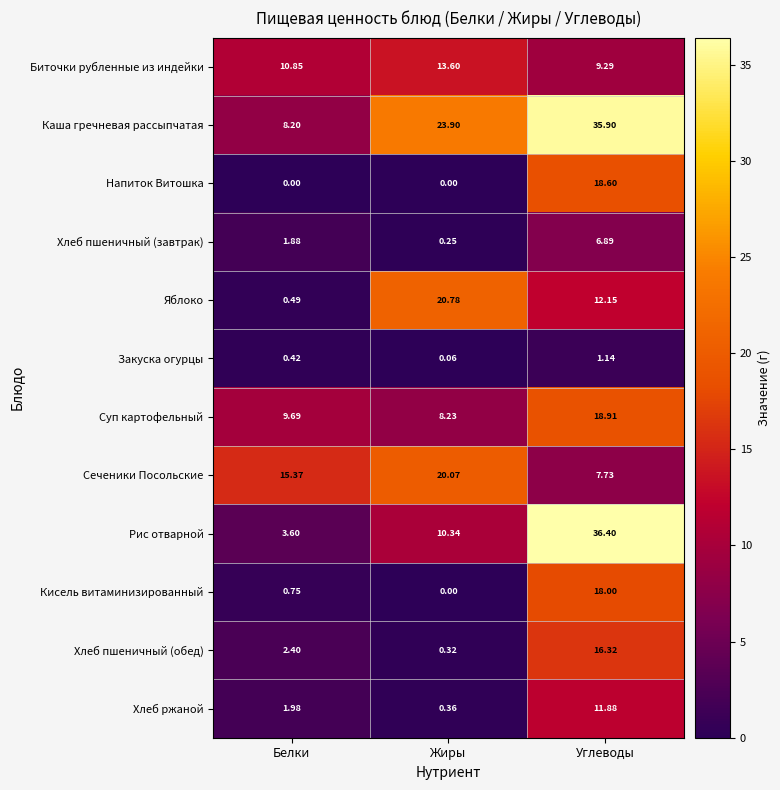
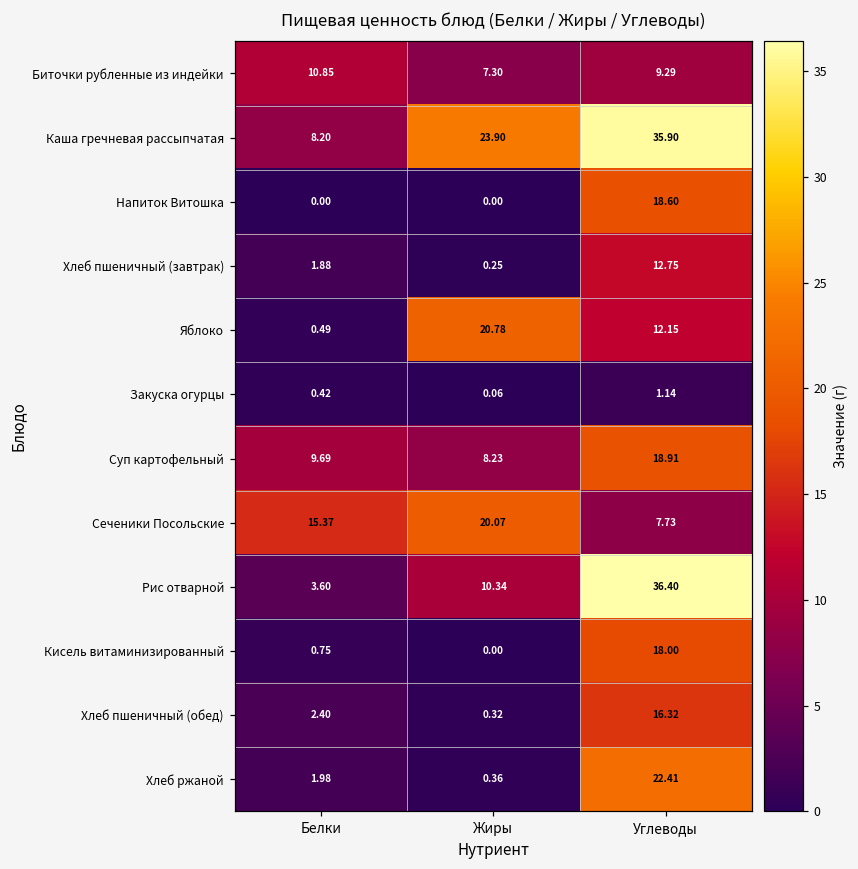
Биточки рубленные из индейки, Жиры: 13.60 -> 7.30
Хлеб пшеничный (завтрак), Углеводы: 6.89 -> 12.75
Хлеб ржаной, Углеводы: 11.88 -> 22.41
